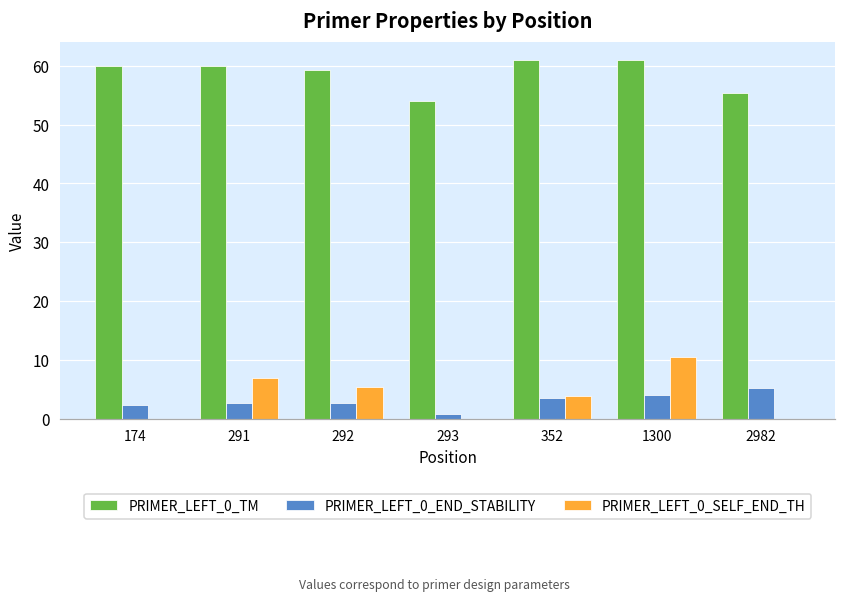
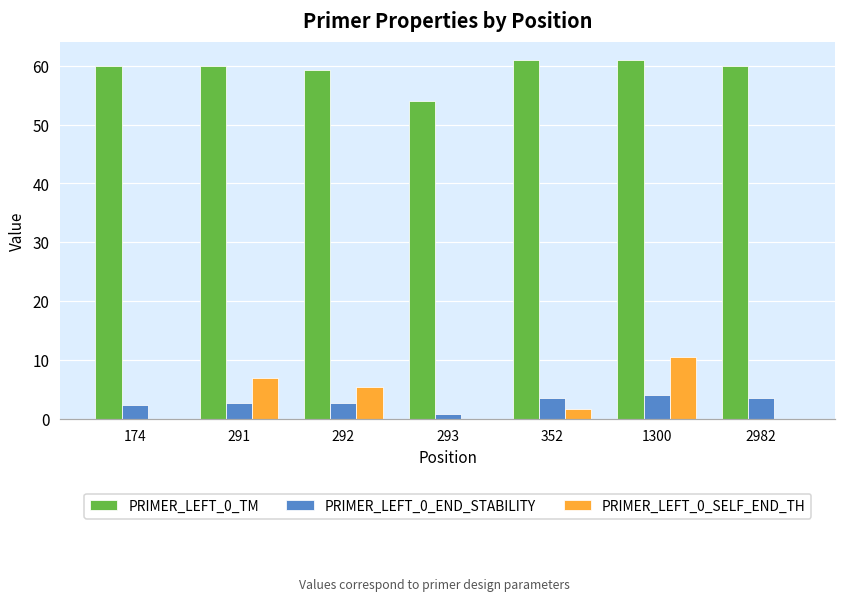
PRIMER_LEFT_0_SELF_END_TH, 352: 4 -> 2
PRIMER_LEFT_0_TM, 2982: 55 -> 60
PRIMER_LEFT_0_END_STABILITY, 2982: 5 -> 4
